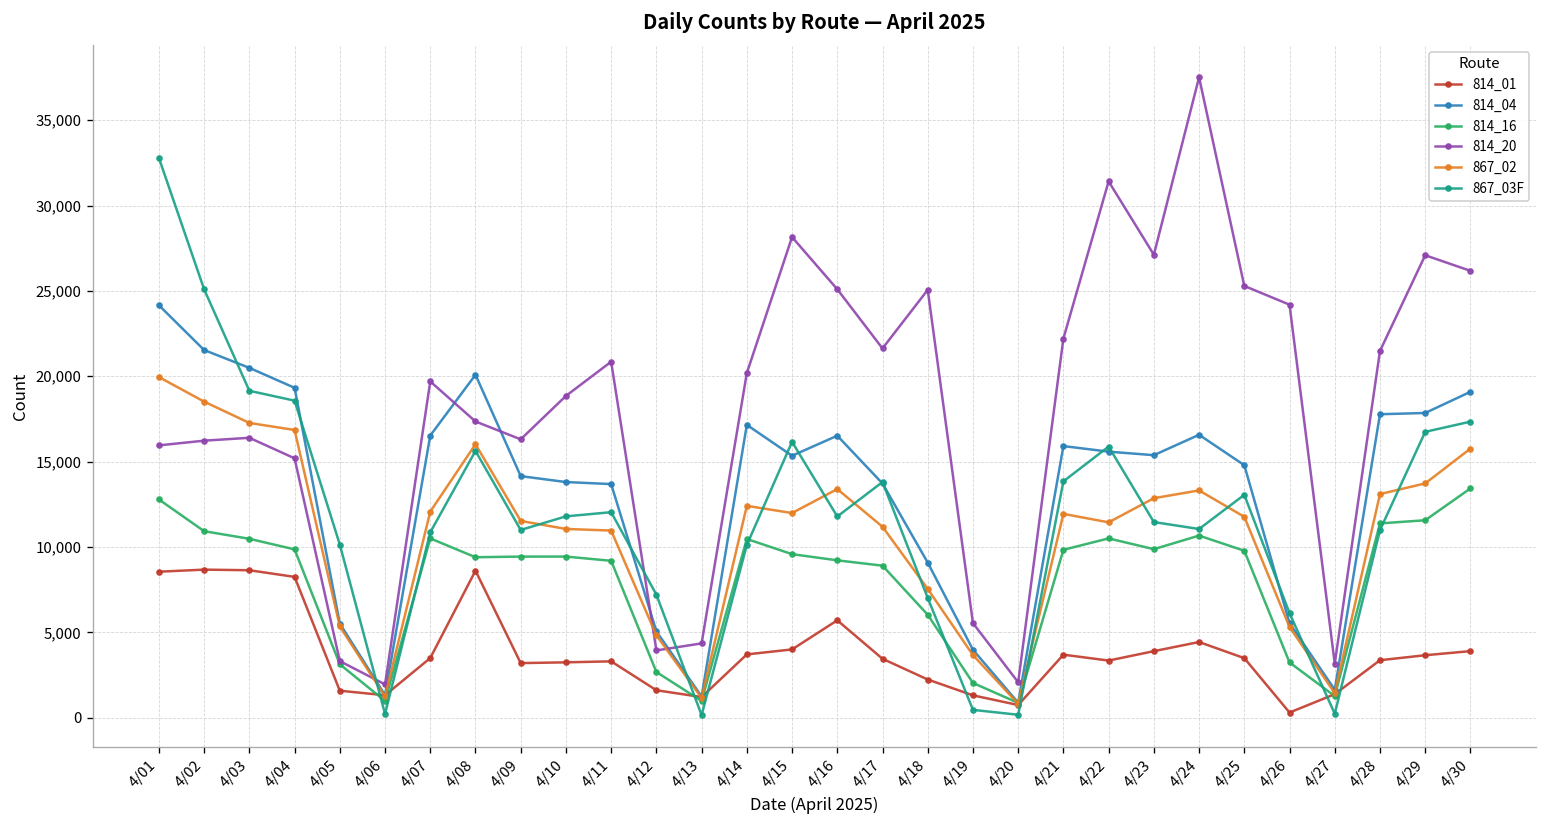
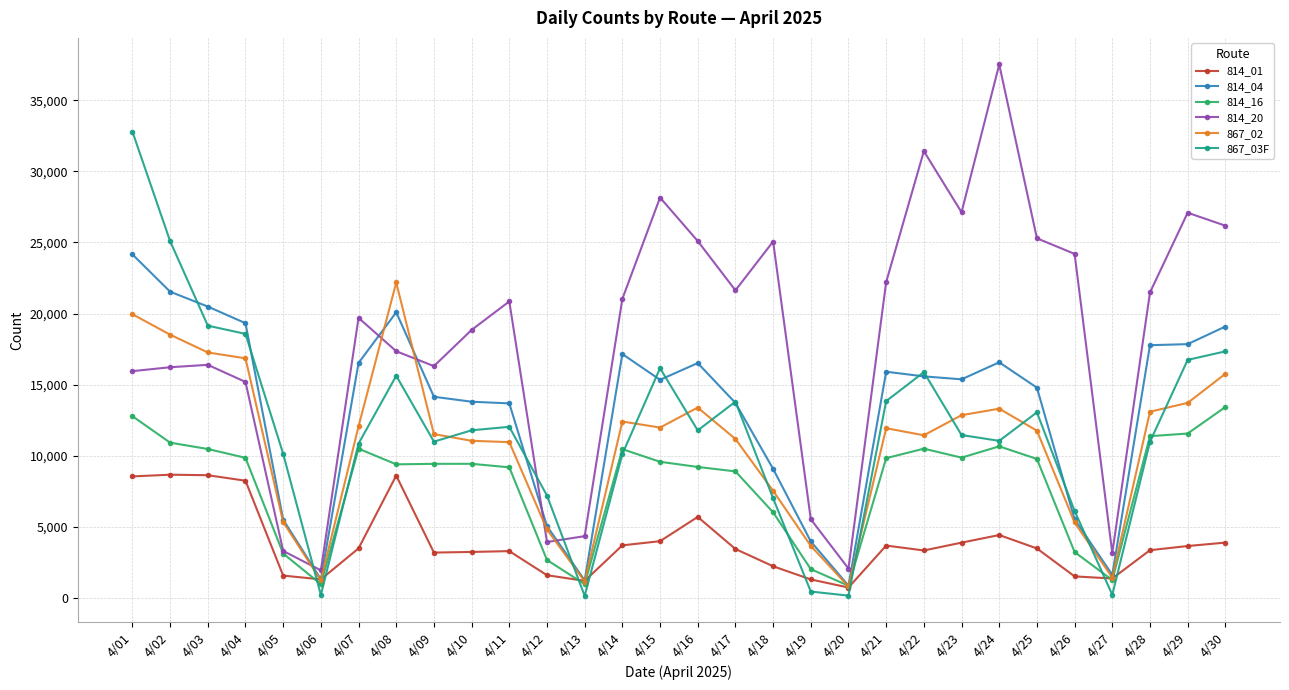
867_02, 4/08: 16,000 -> 22,200
814_20, 4/14: 20,200 -> 21,000
814_01, 4/26: 300 -> 1,500
